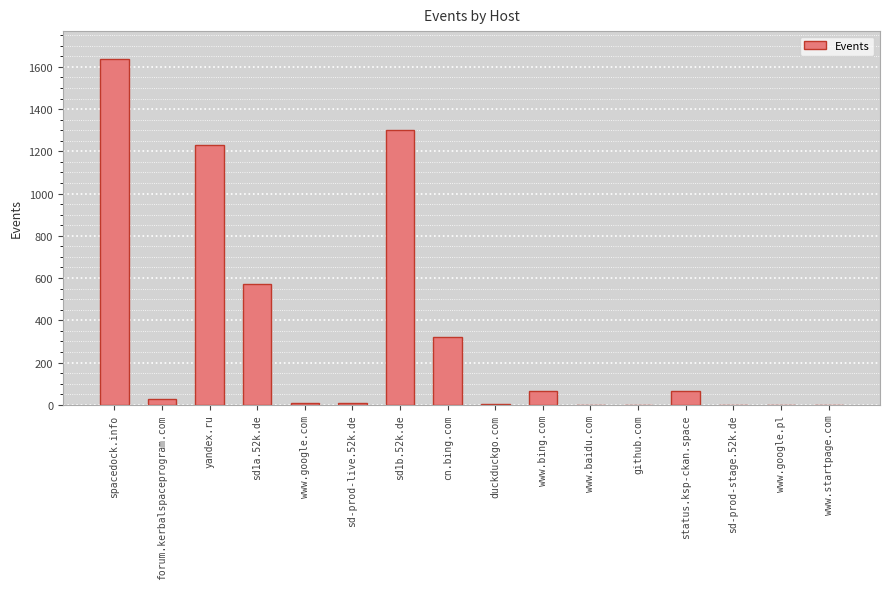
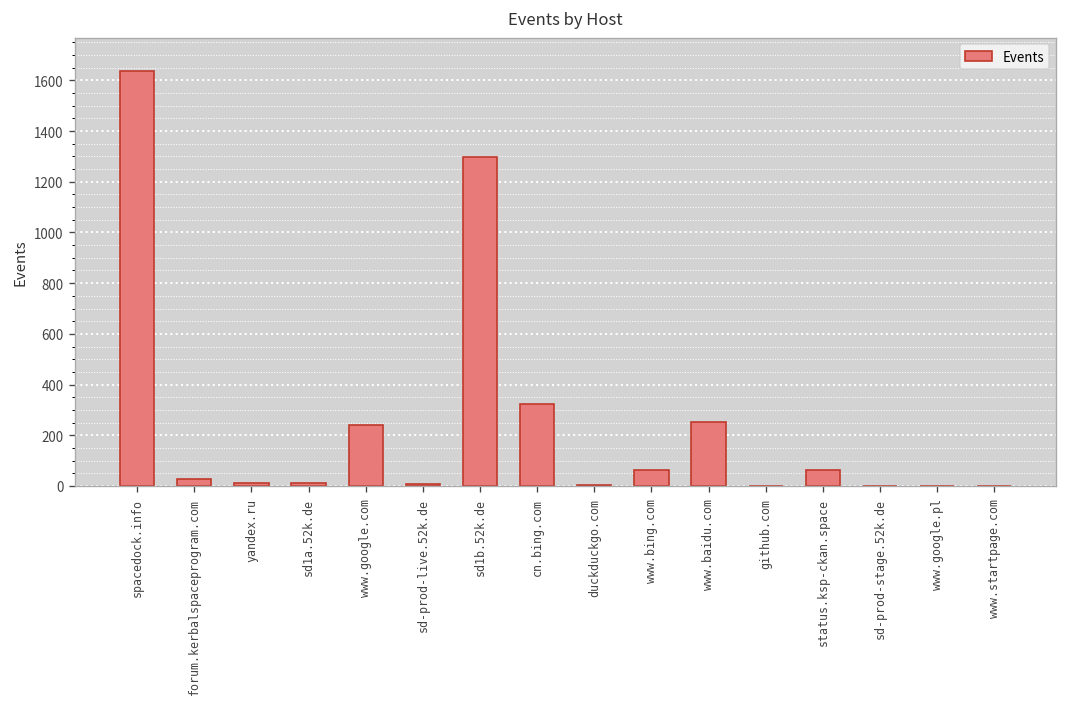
yandex.ru: 1230 -> 10
sd1a.52k.de: 570 -> 10
www.google.com: 10 -> 240
www.baidu.com: 0 -> 250
